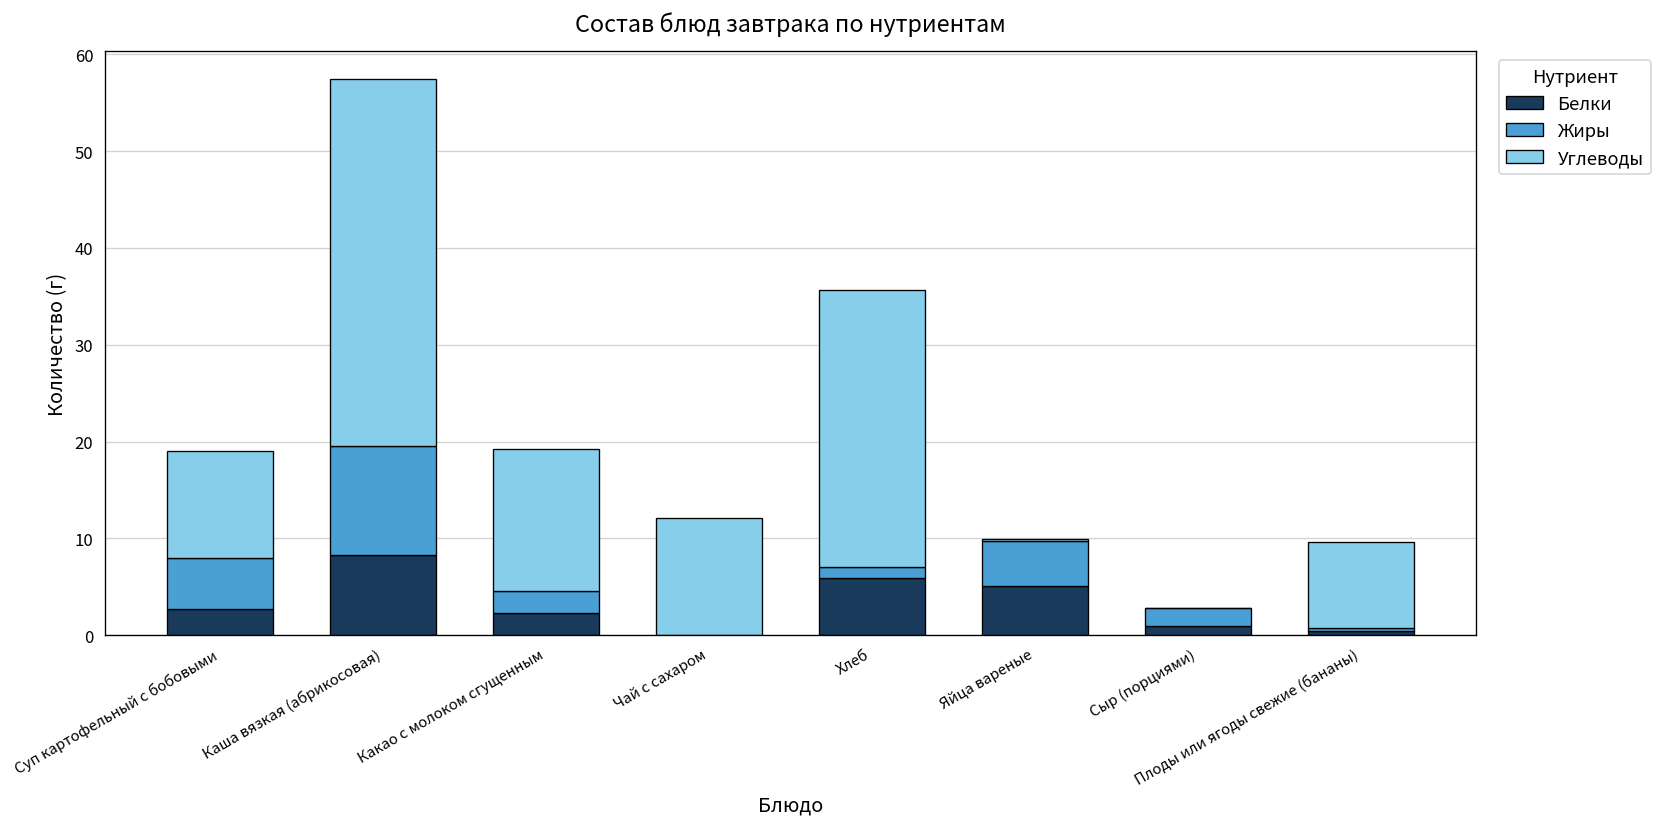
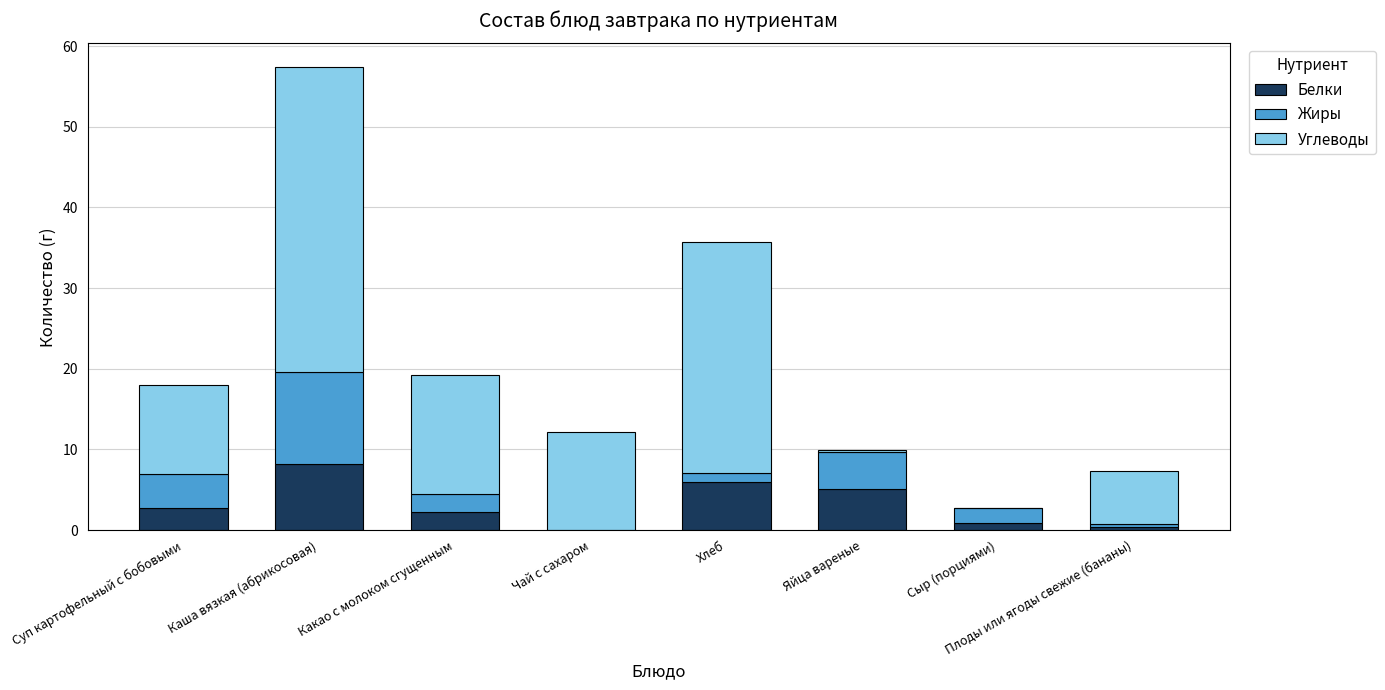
Жиры, Суп картофельный с бобовыми: 5 -> 4
Углеводы, Плоды или ягоды свежие (бананы): 9 -> 7
